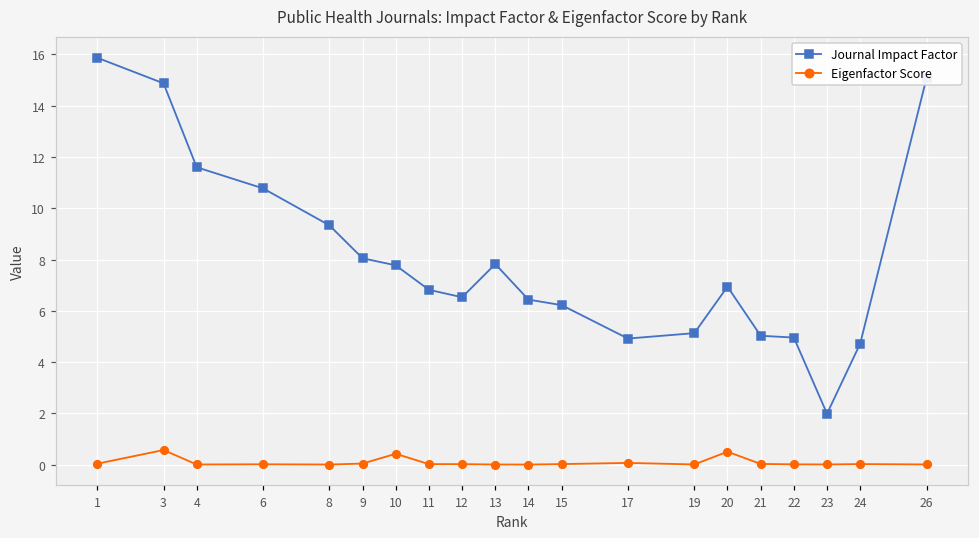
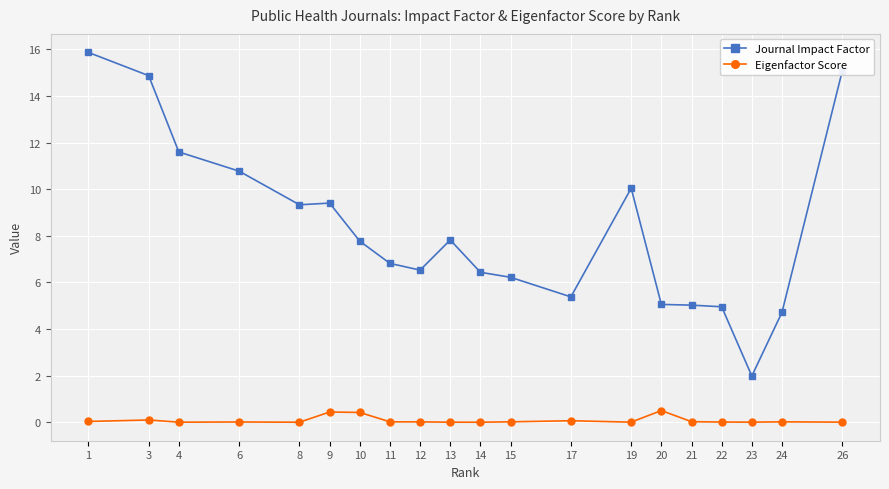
Eigenfactor Score, 3: 0.6 -> 0.1
Journal Impact Factor, 9: 8.0 -> 9.4
Eigenfactor Score, 9: 0.0 -> 0.4
Journal Impact Factor, 17: 4.9 -> 5.4
Journal Impact Factor, 19: 5.1 -> 10.0
Journal Impact Factor, 20: 6.9 -> 5.1
